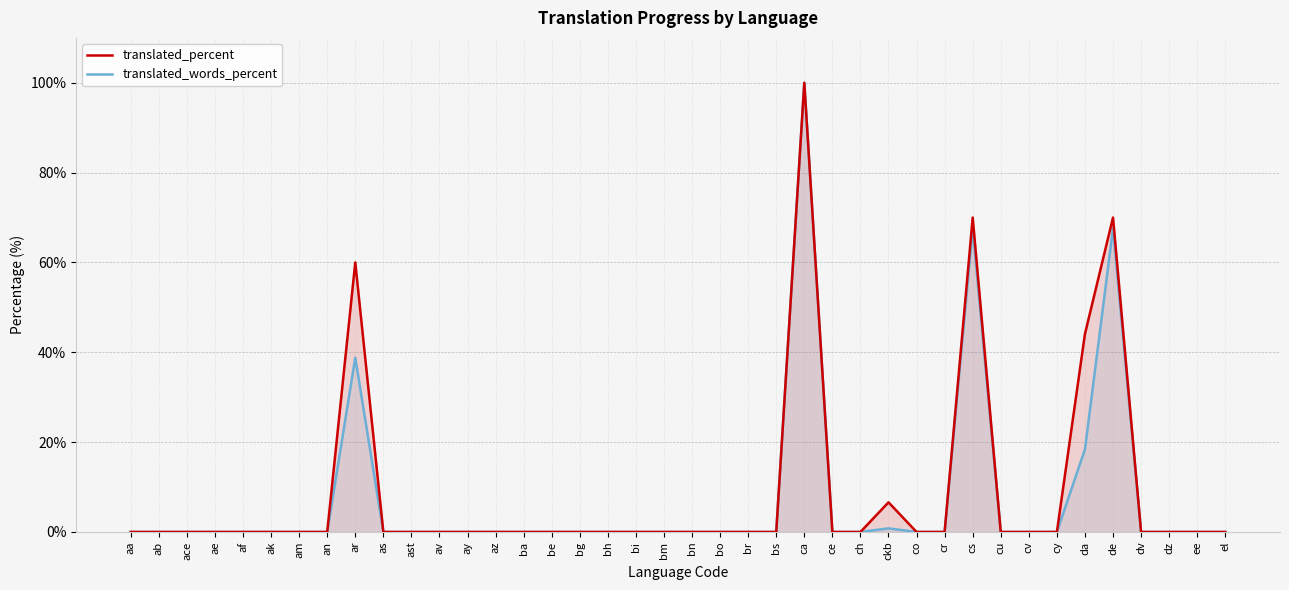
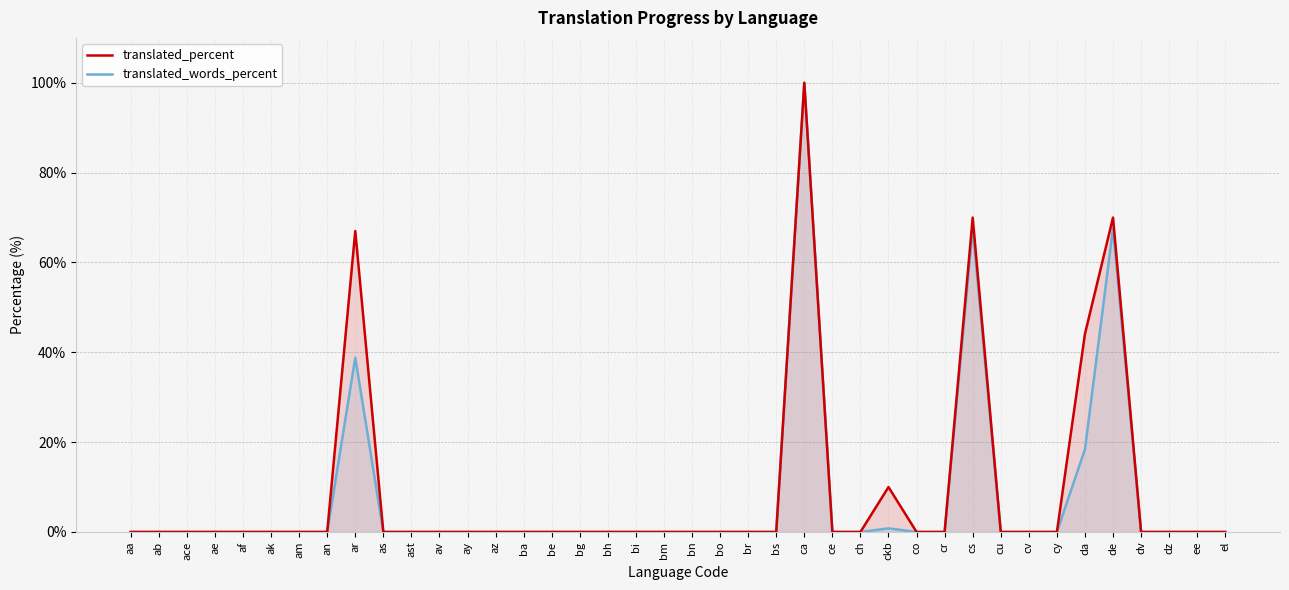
translated_percent, ar: 60% -> 67%
translated_percent, ckb: 7% -> 10%
